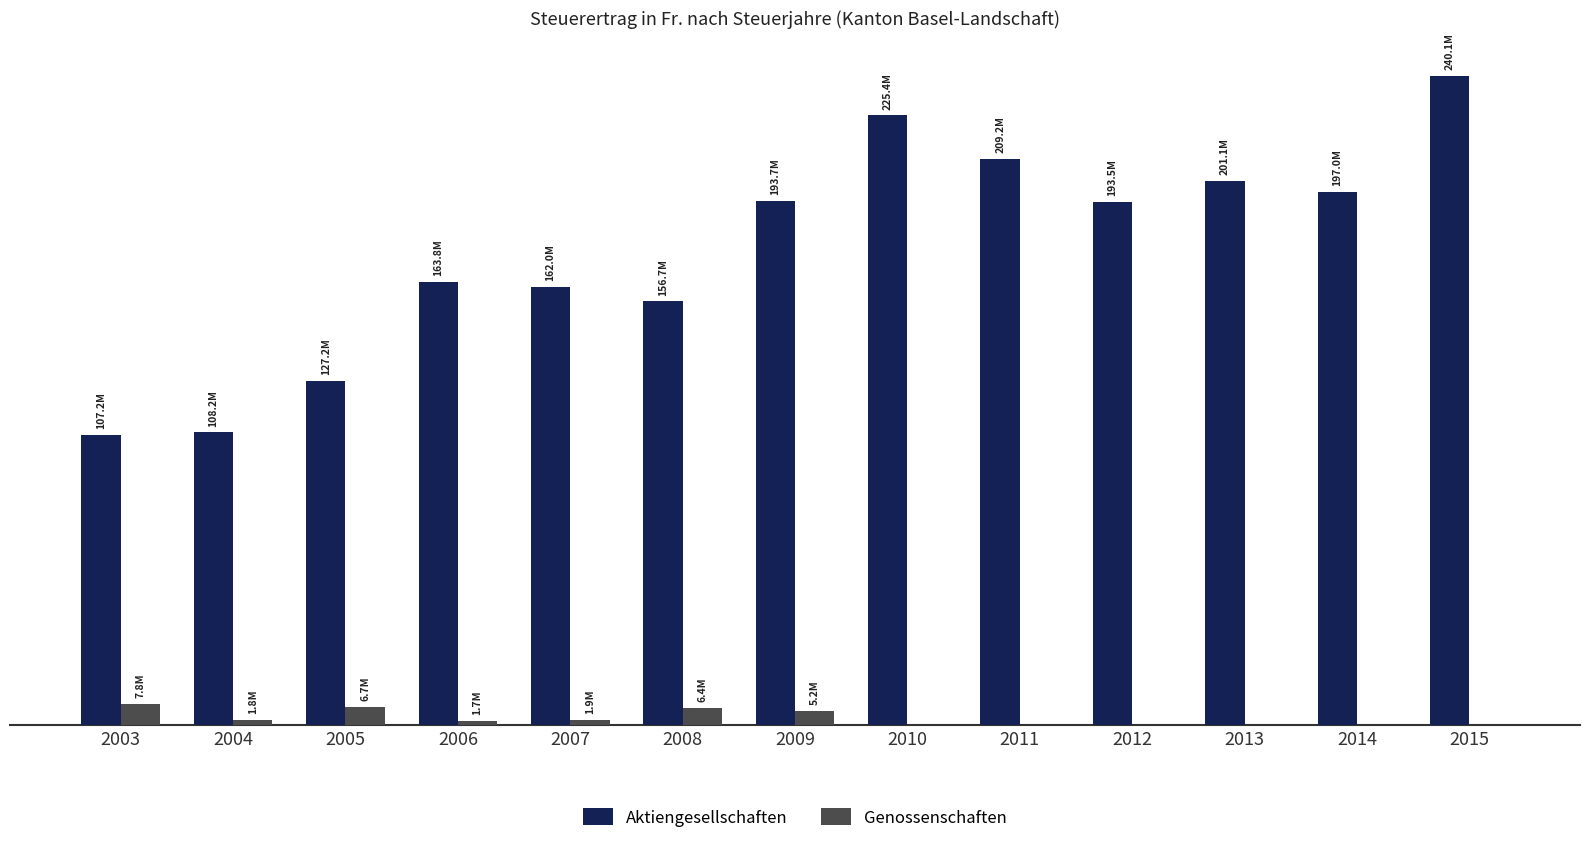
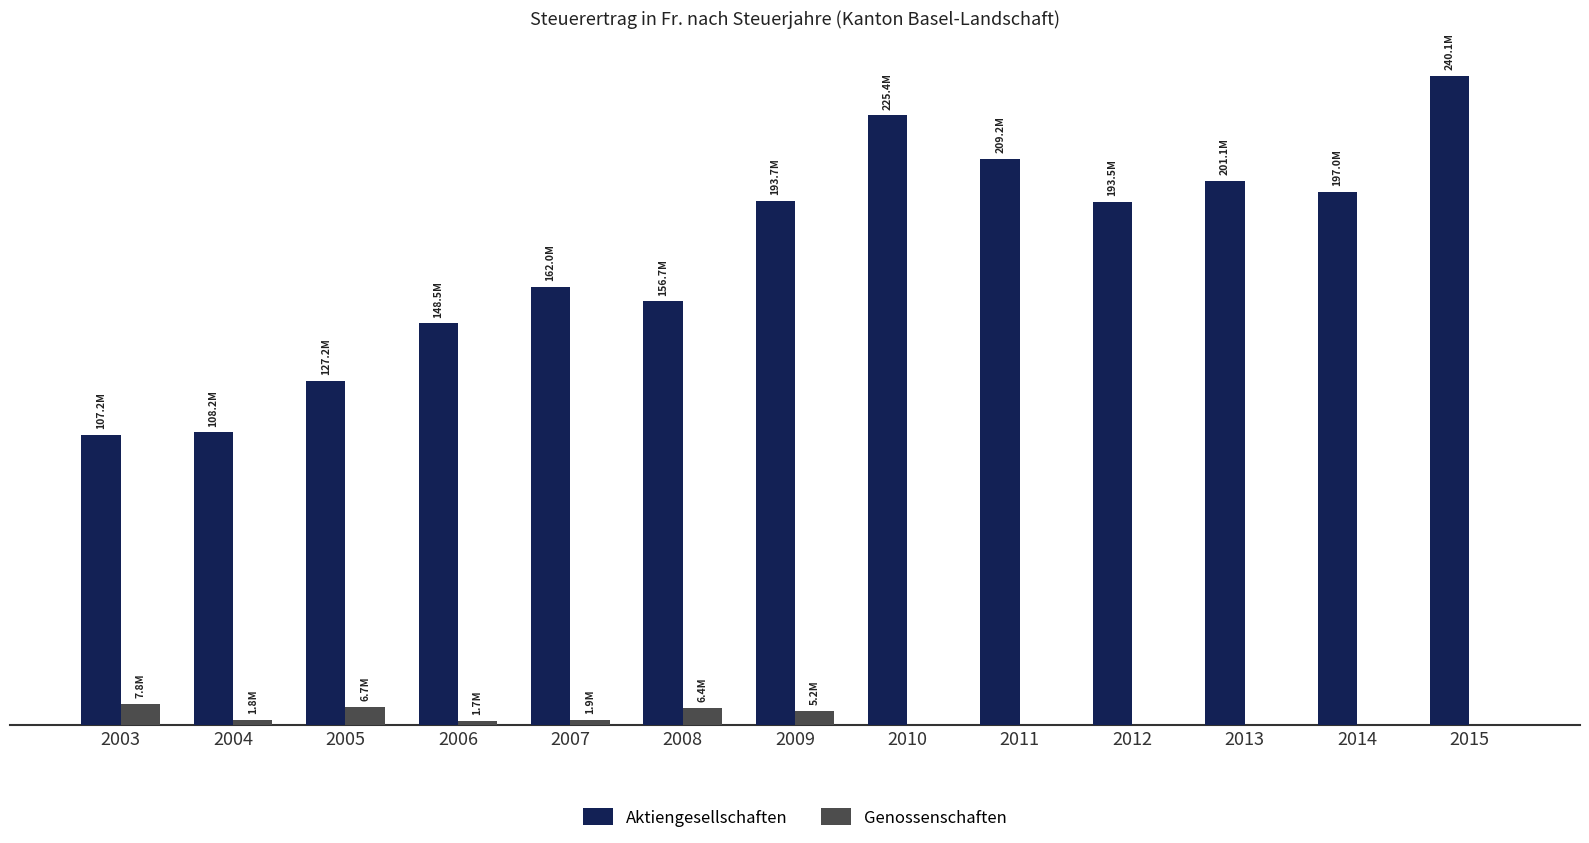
Aktiengesellschaften, 2006: 163.8M -> 148.5M
